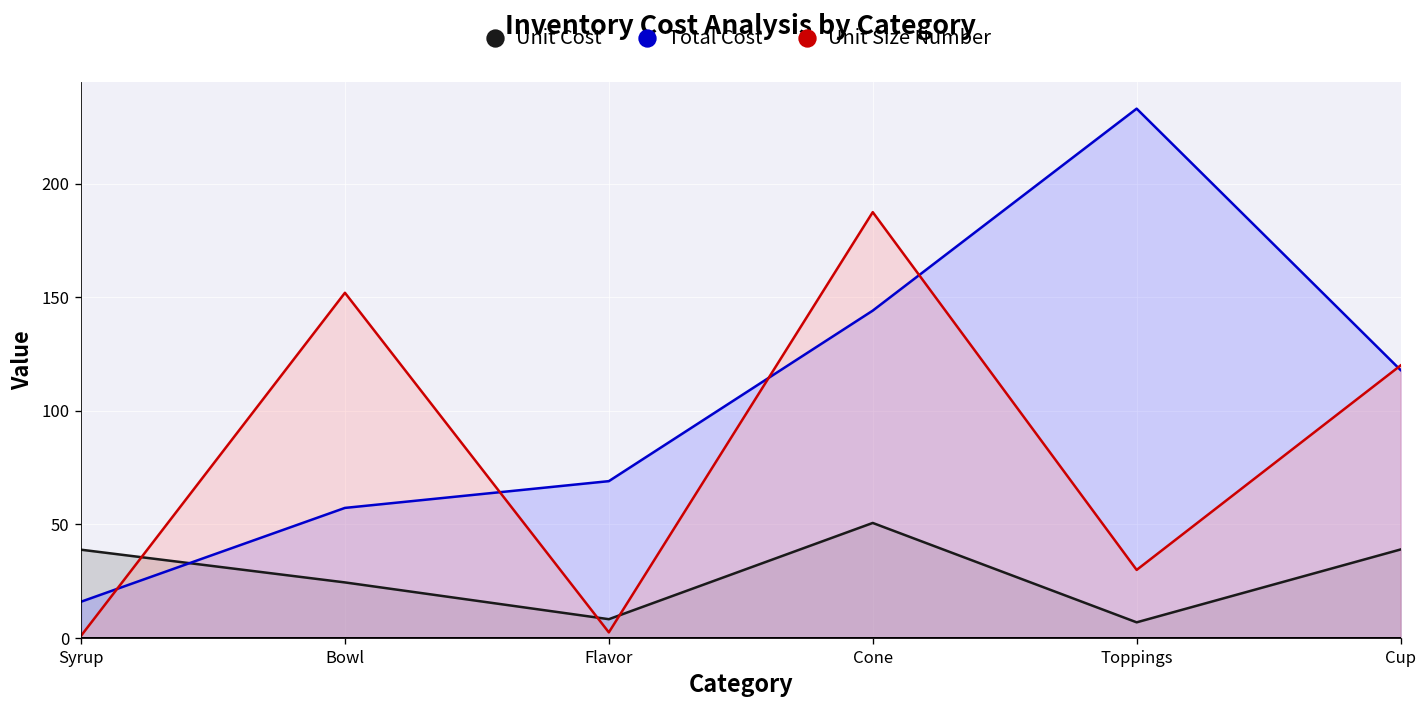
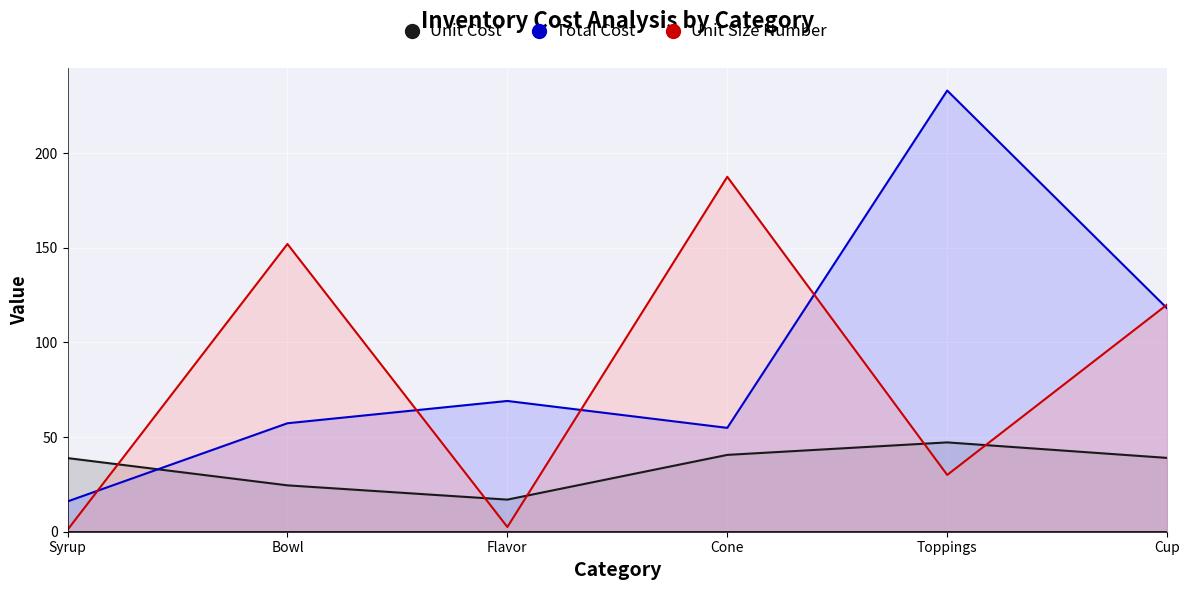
Unit Cost, Flavor: 8 -> 17
Unit Cost, Cone: 51 -> 41
Total Cost, Cone: 144 -> 55
Unit Cost, Toppings: 7 -> 47
